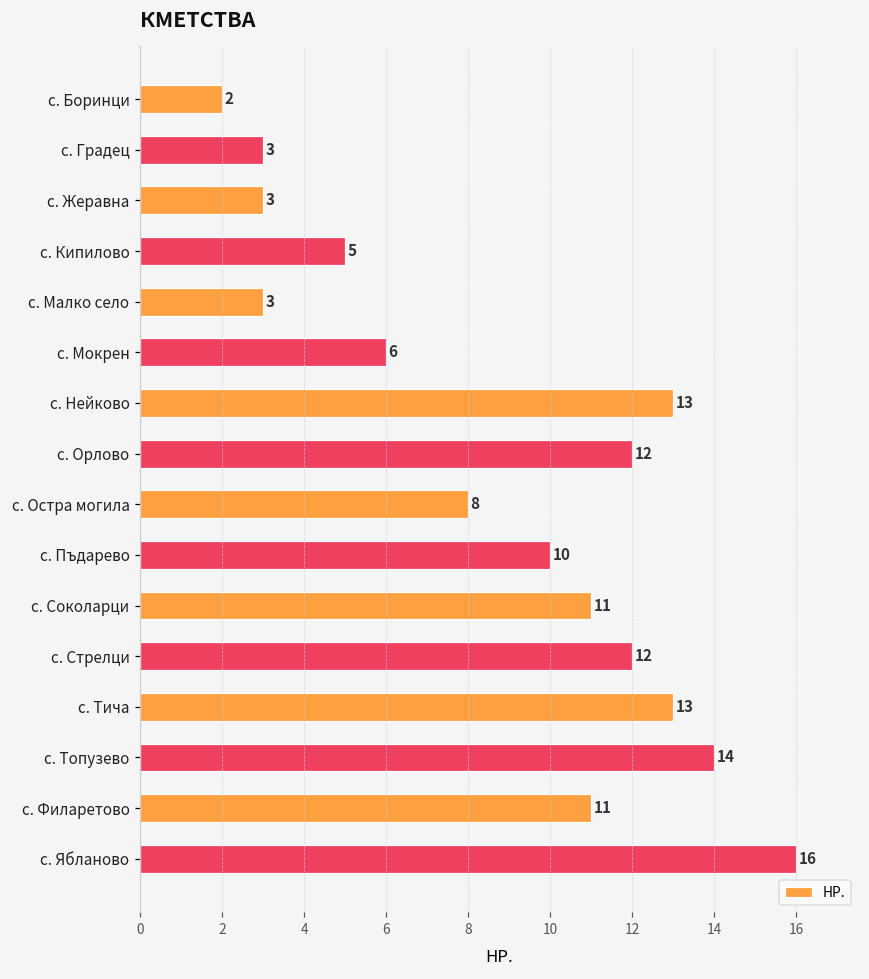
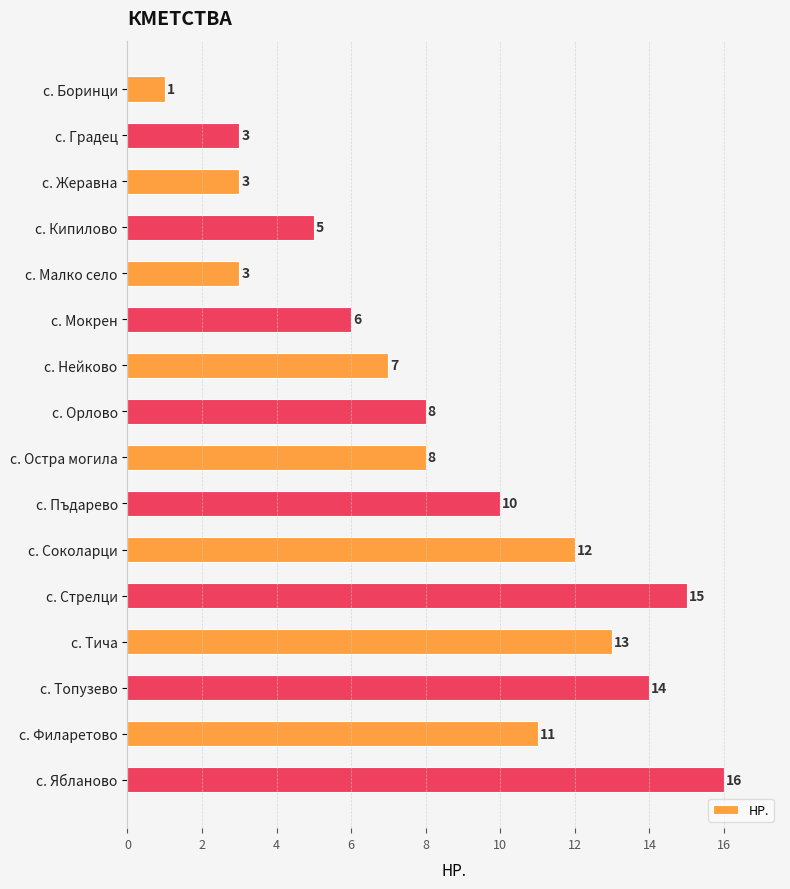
с. Боринци: 2 -> 1
с. Нейково: 13 -> 7
с. Орлово: 12 -> 8
с. Соколарци: 11 -> 12
с. Стрелци: 12 -> 15
